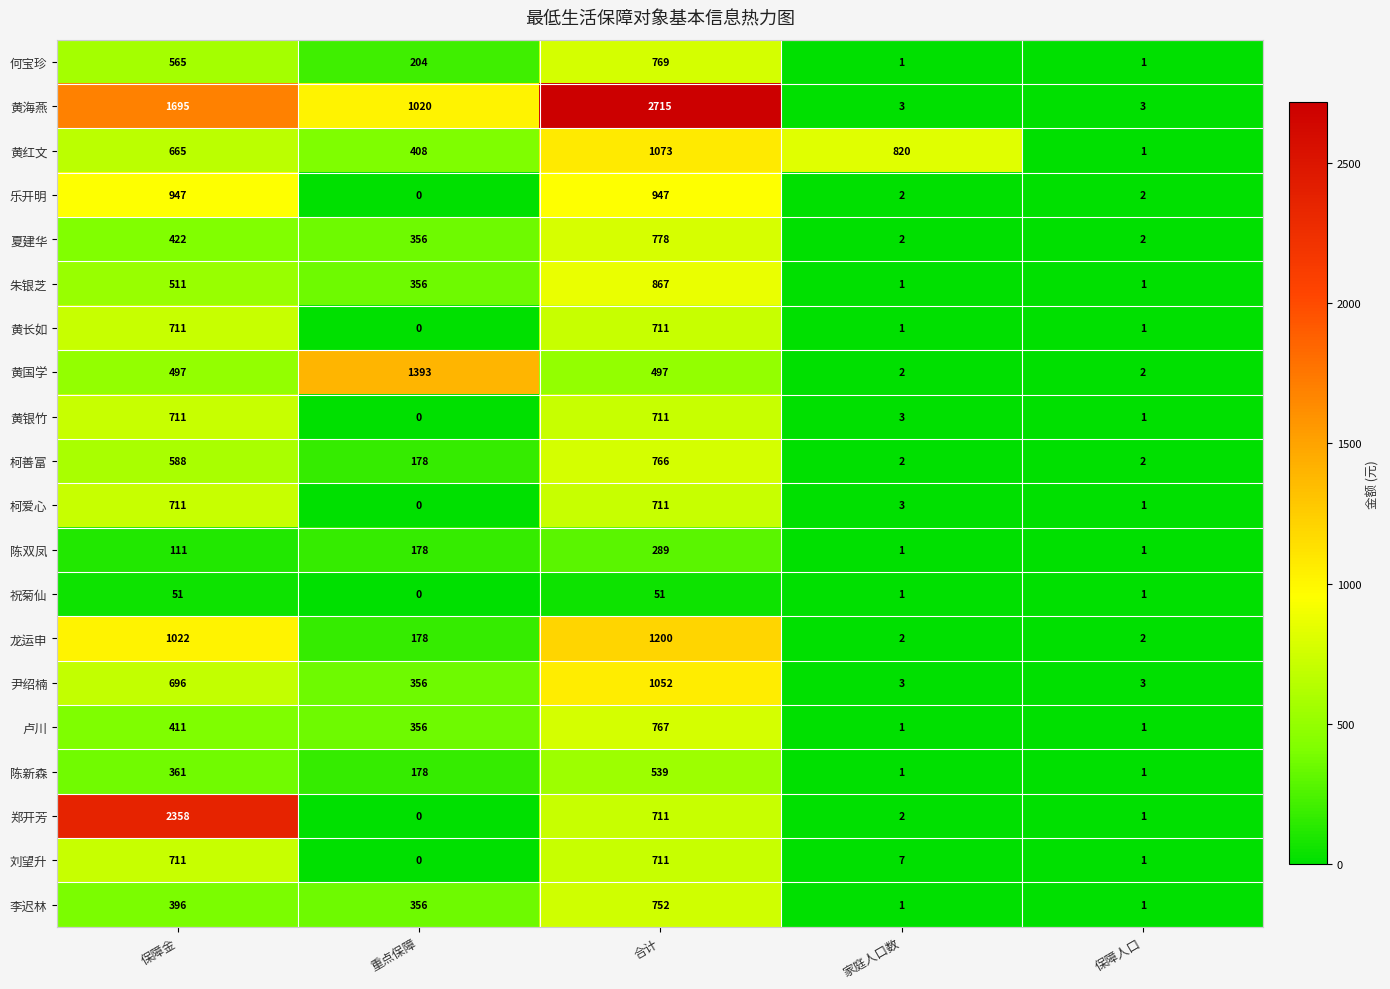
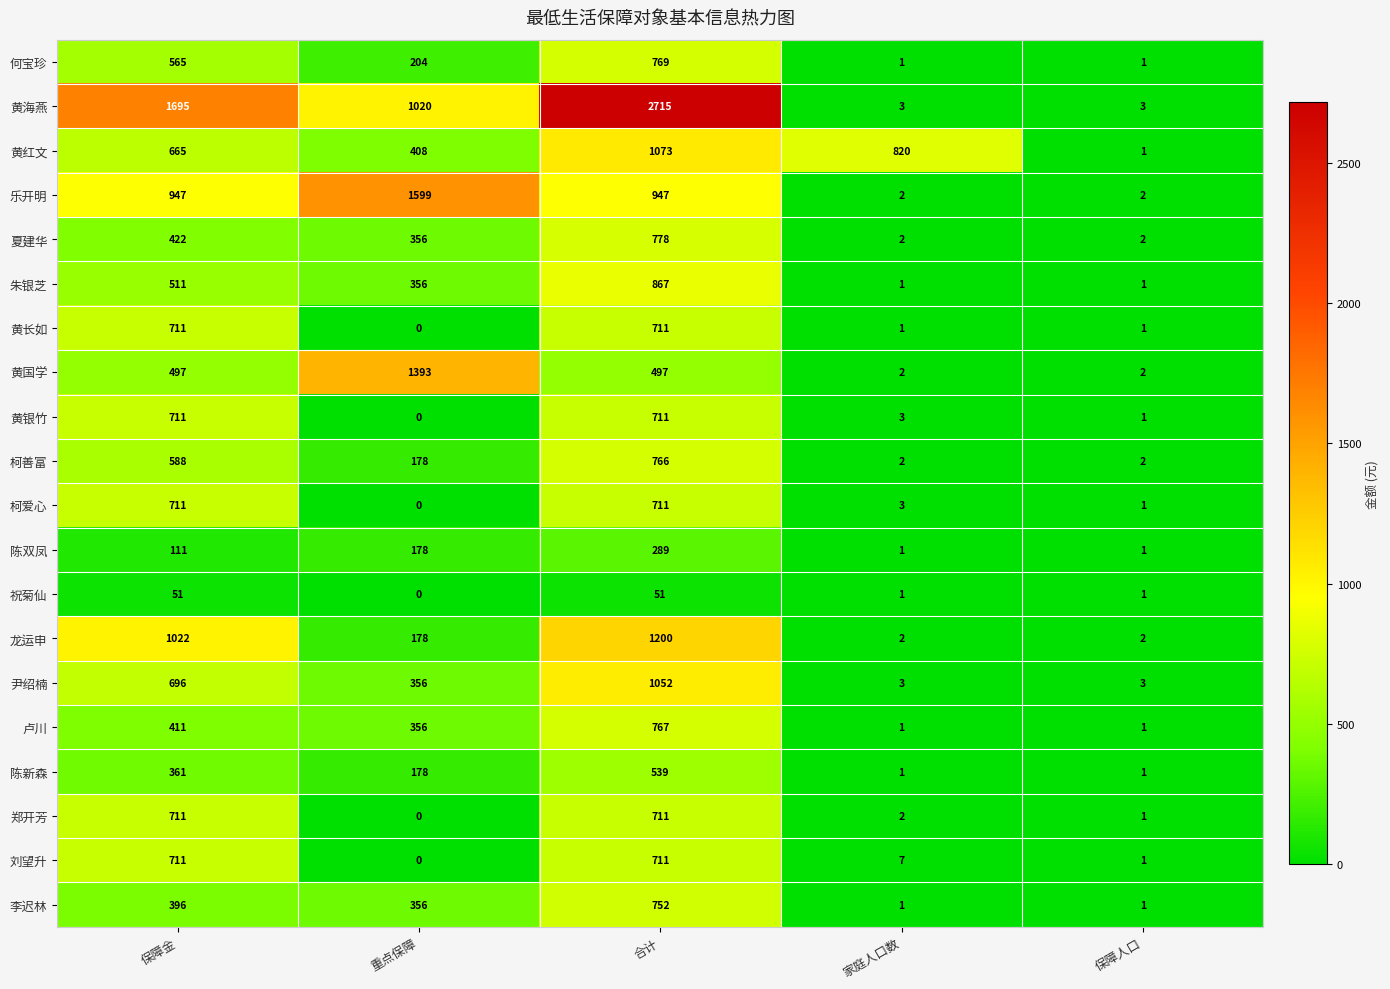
乐开明, 重点保障: 0 -> 1599
郑开芳, 保障金: 2358 -> 711
